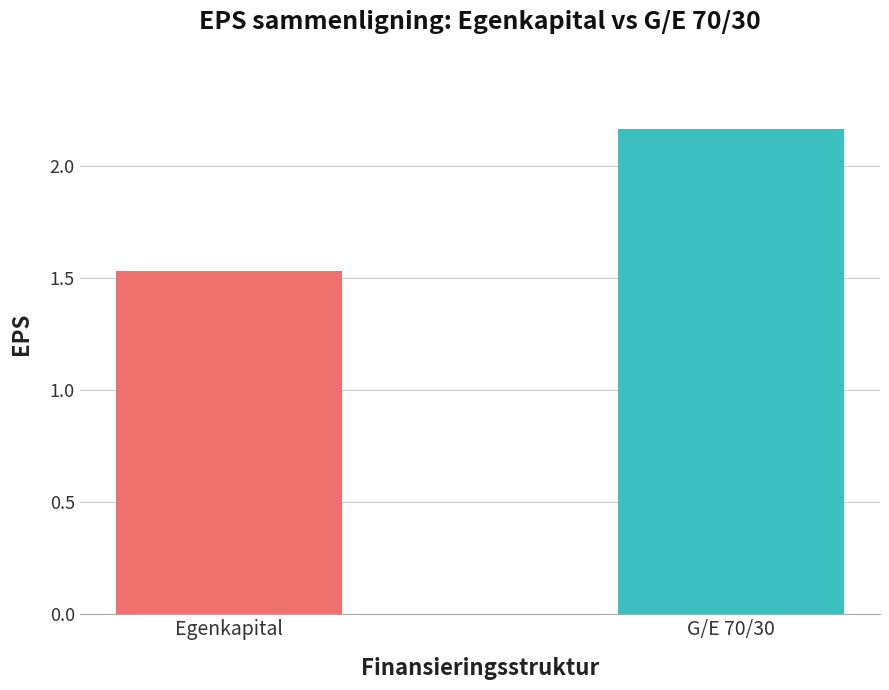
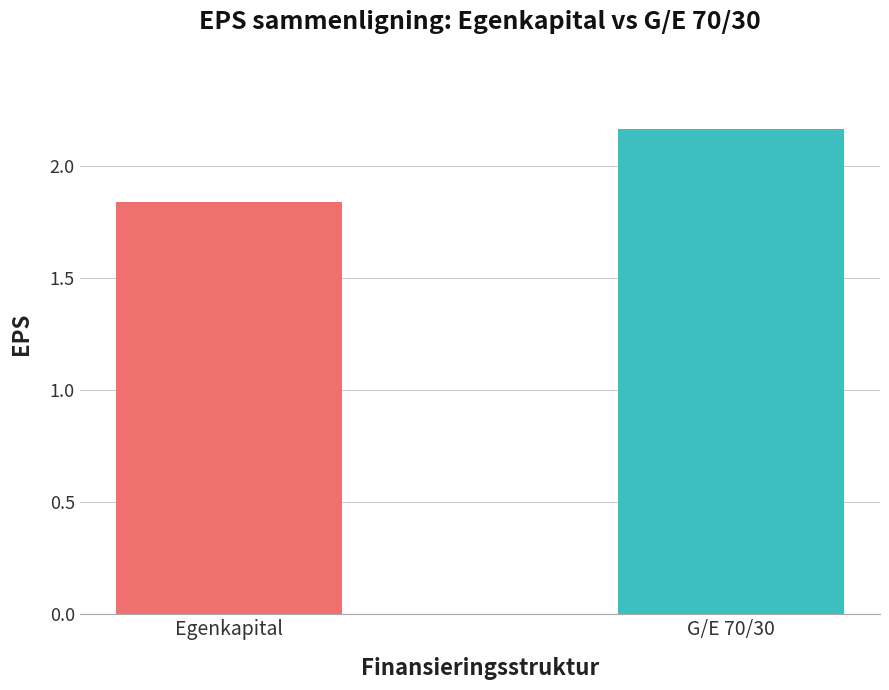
Egenkapital: 1.53 -> 1.84
